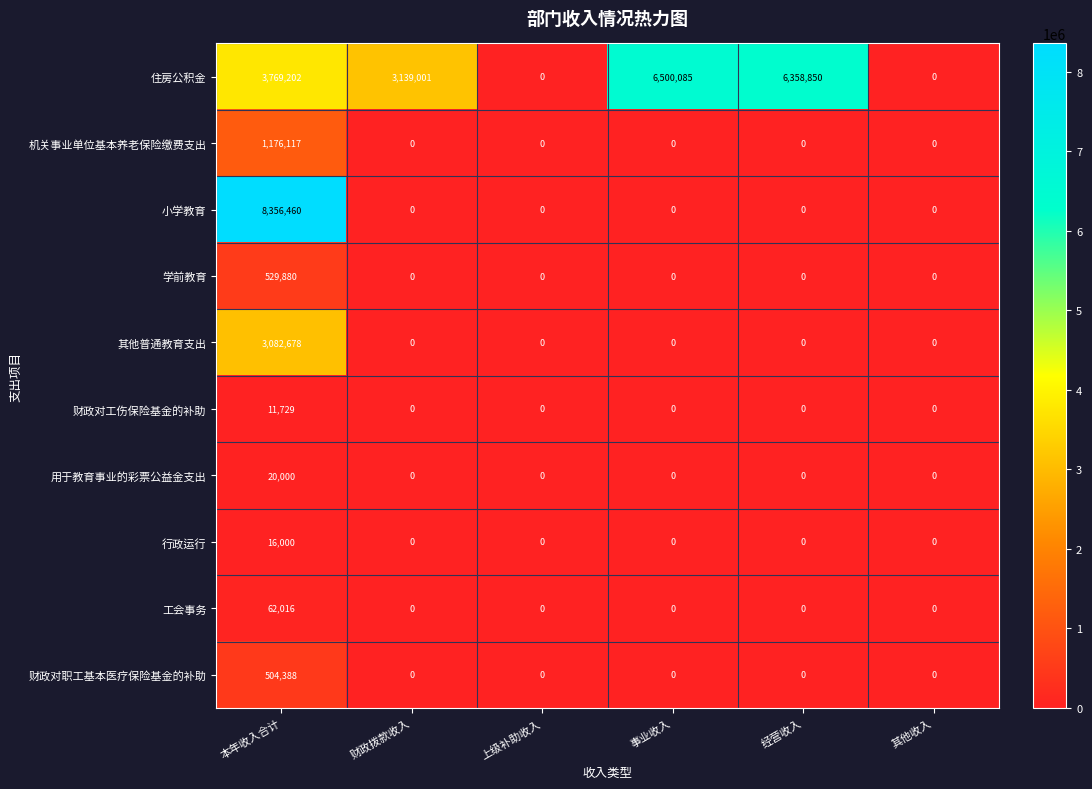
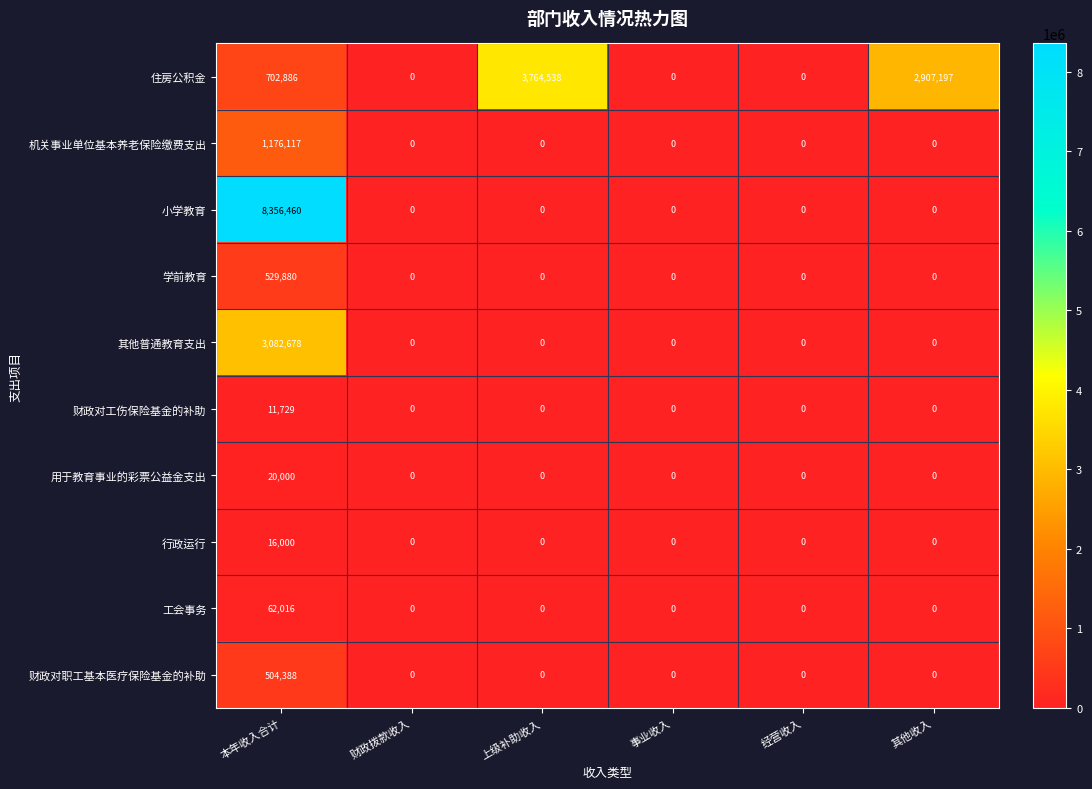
住房公积金, 本年收入合计: 3,769,202 -> 702,886
住房公积金, 财政拨款收入: 3,139,001 -> 0
住房公积金, 上级补助收入: 0 -> 3,764,538
住房公积金, 事业收入: 6,500,085 -> 0
住房公积金, 经营收入: 6,358,850 -> 0
住房公积金, 其他收入: 0 -> 2,907,197
